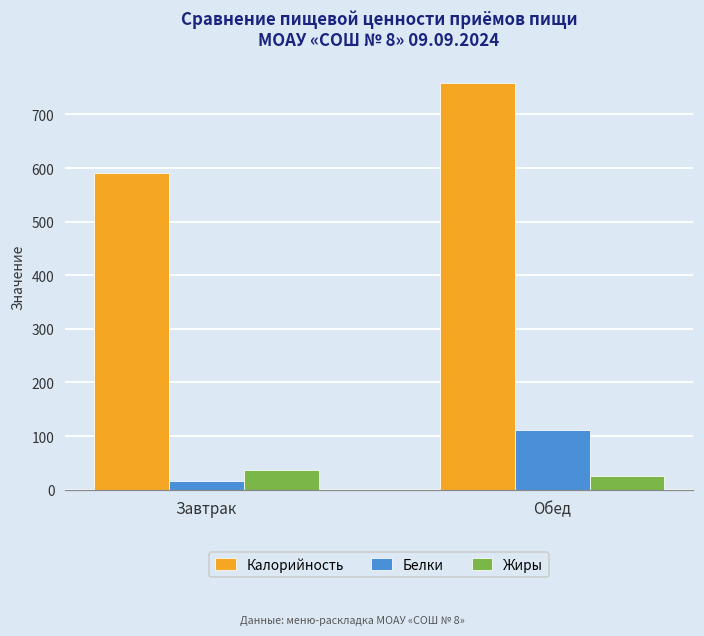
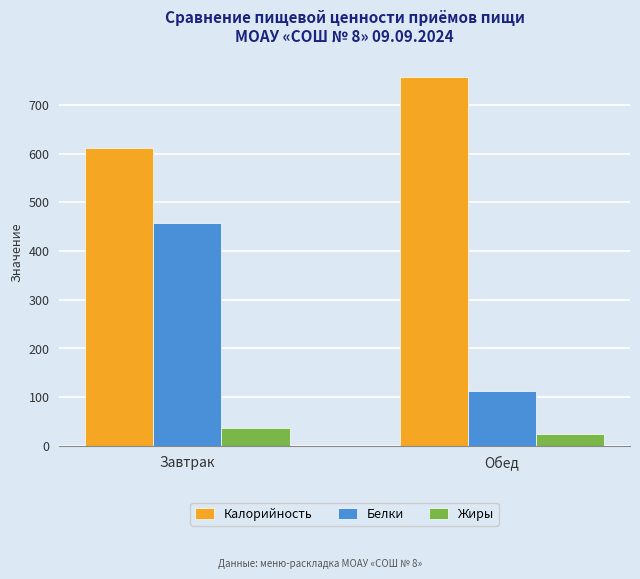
Калорийность, Завтрак: 590 -> 610
Белки, Завтрак: 20 -> 460
